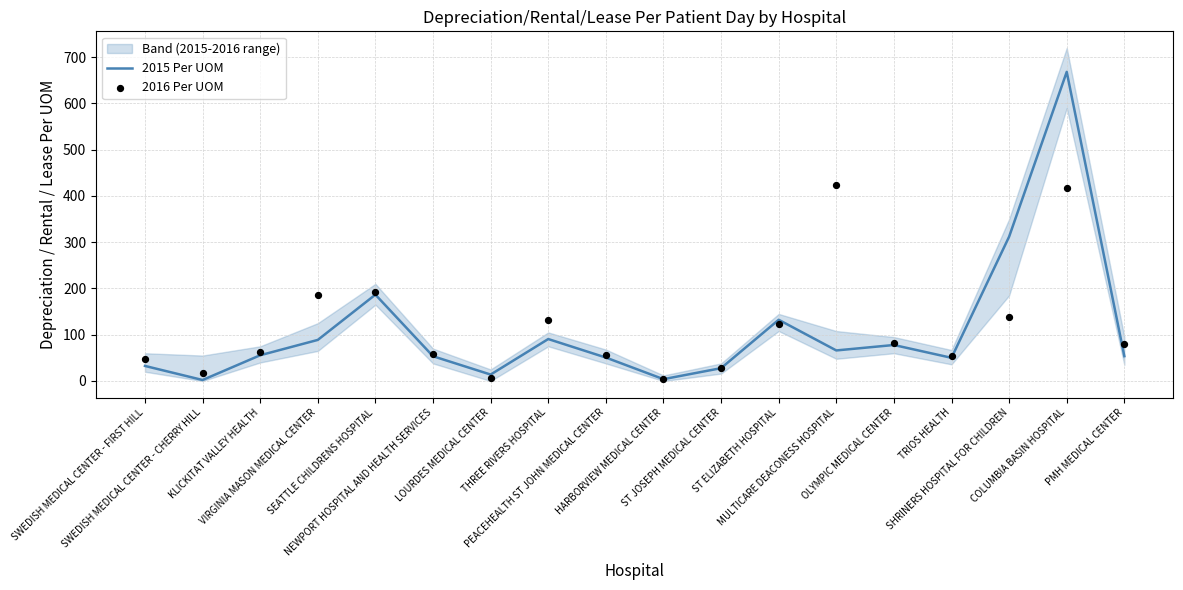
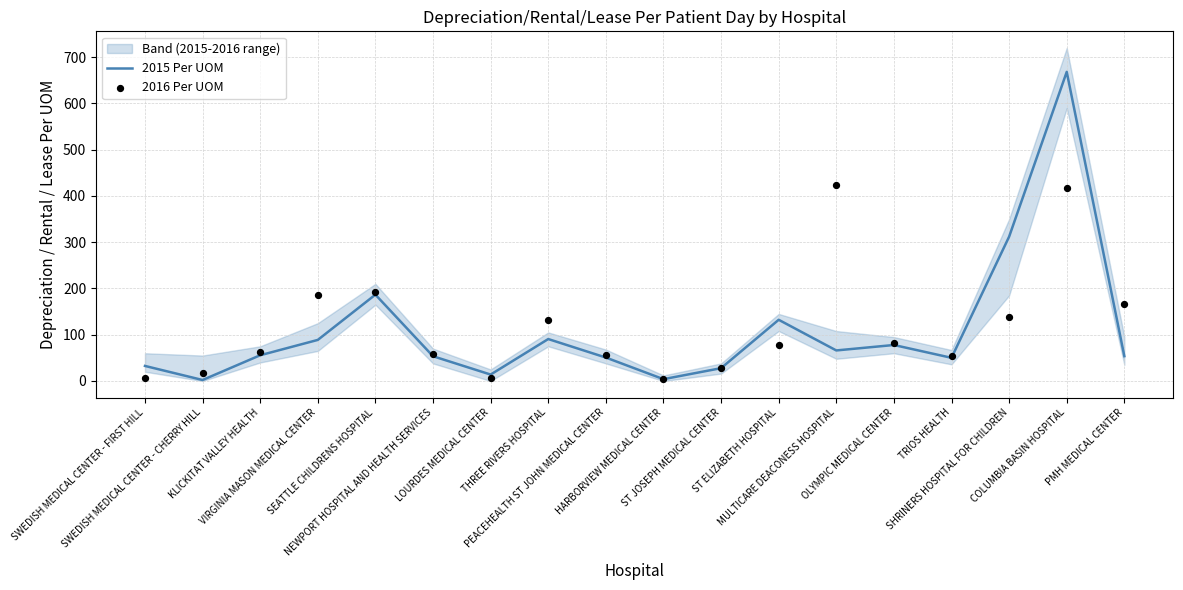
2016 Per UOM, SWEDISH MEDICAL CENTER - FIRST HILL: 50 -> 10
2016 Per UOM, ST ELIZABETH HOSPITAL: 120 -> 80
2016 Per UOM, PMH MEDICAL CENTER: 80 -> 170
